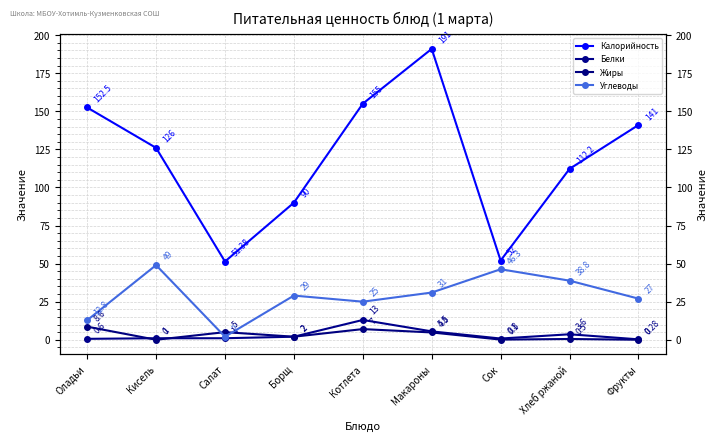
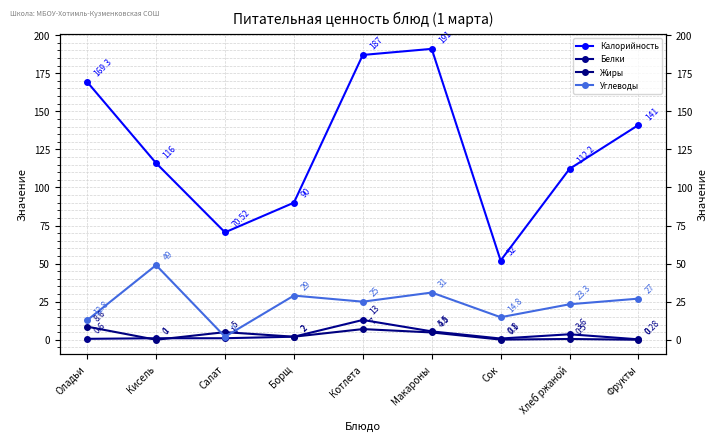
Калорийность, Оладьи: 152.5 -> 169.3
Калорийность, Кисель: 126 -> 116
Калорийность, Салат: 51.38 -> 70.52
Калорийность, Котлета: 155 -> 187
Углеводы, Сок: 46.3 -> 14.8
Углеводы, Хлеб ржаной: 38.8 -> 23.3
